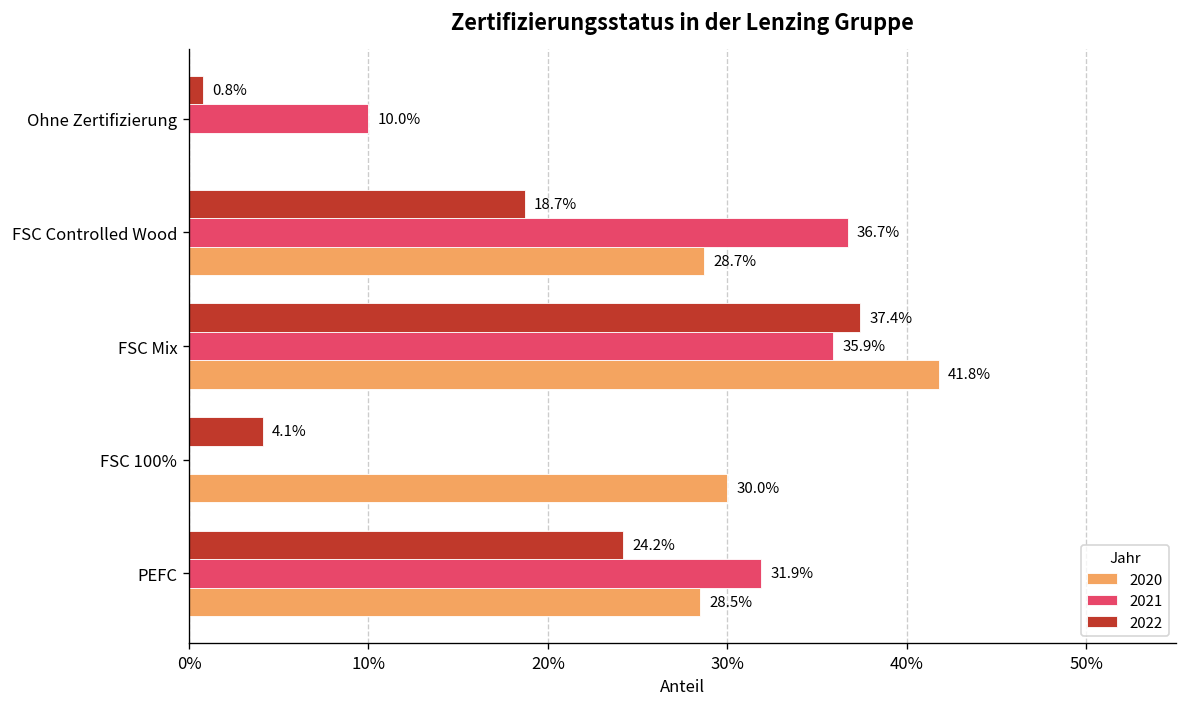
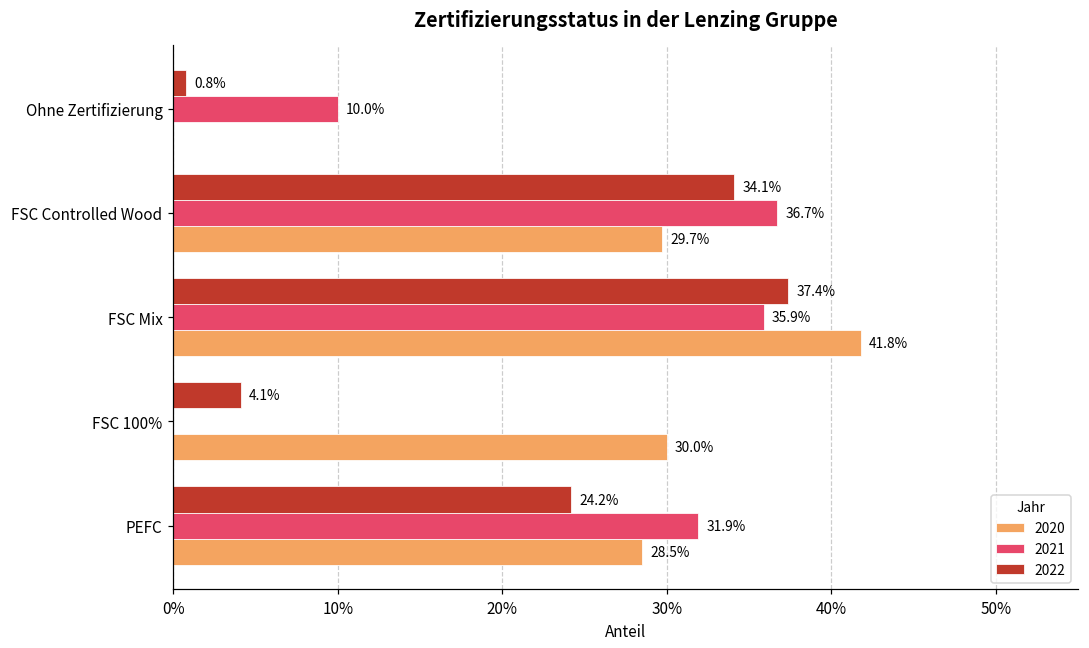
2022, FSC Controlled Wood: 18.7% -> 34.1%
2020, FSC Controlled Wood: 28.7% -> 29.7%
